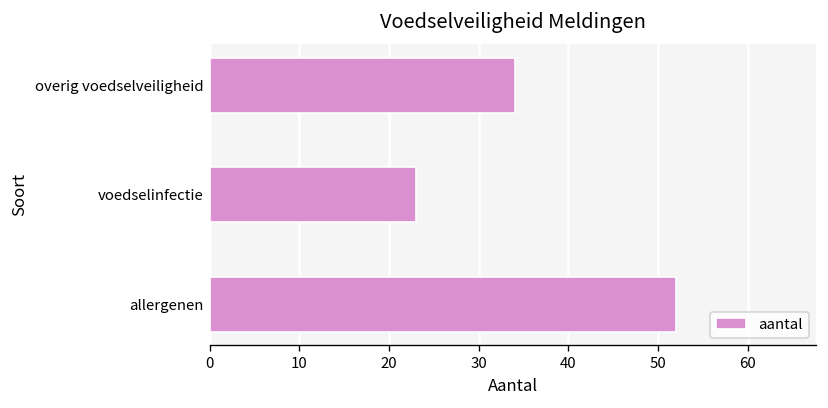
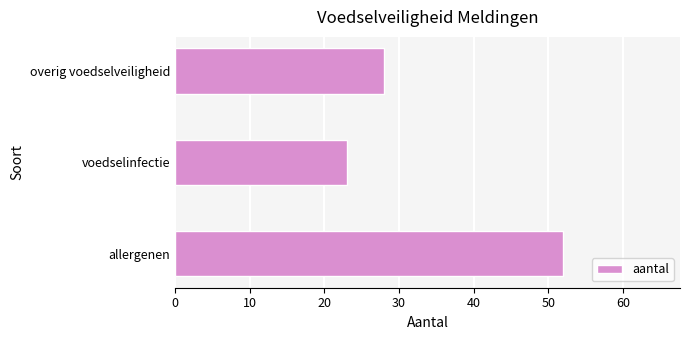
overig voedselveiligheid: 34 -> 28
